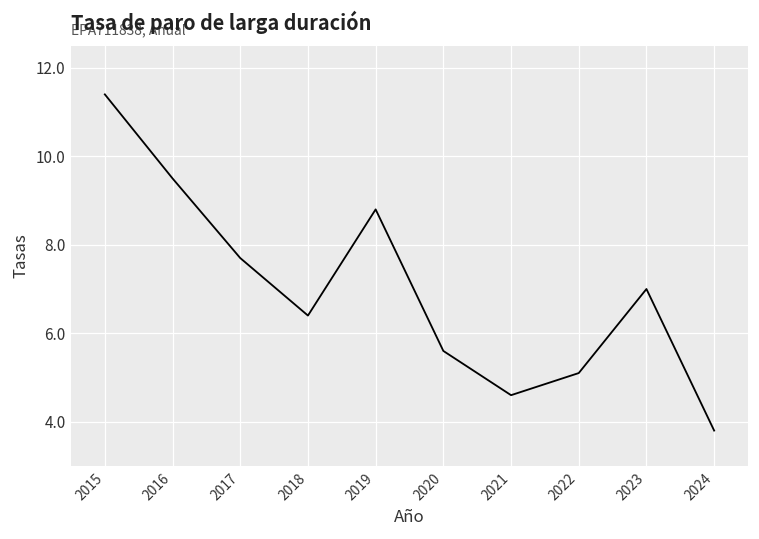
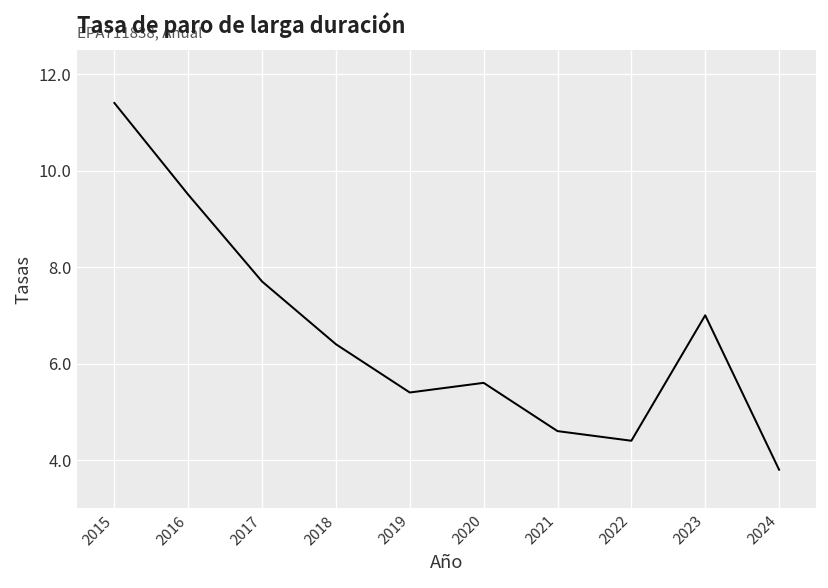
2019: 8.8 -> 5.4
2022: 5.1 -> 4.4
